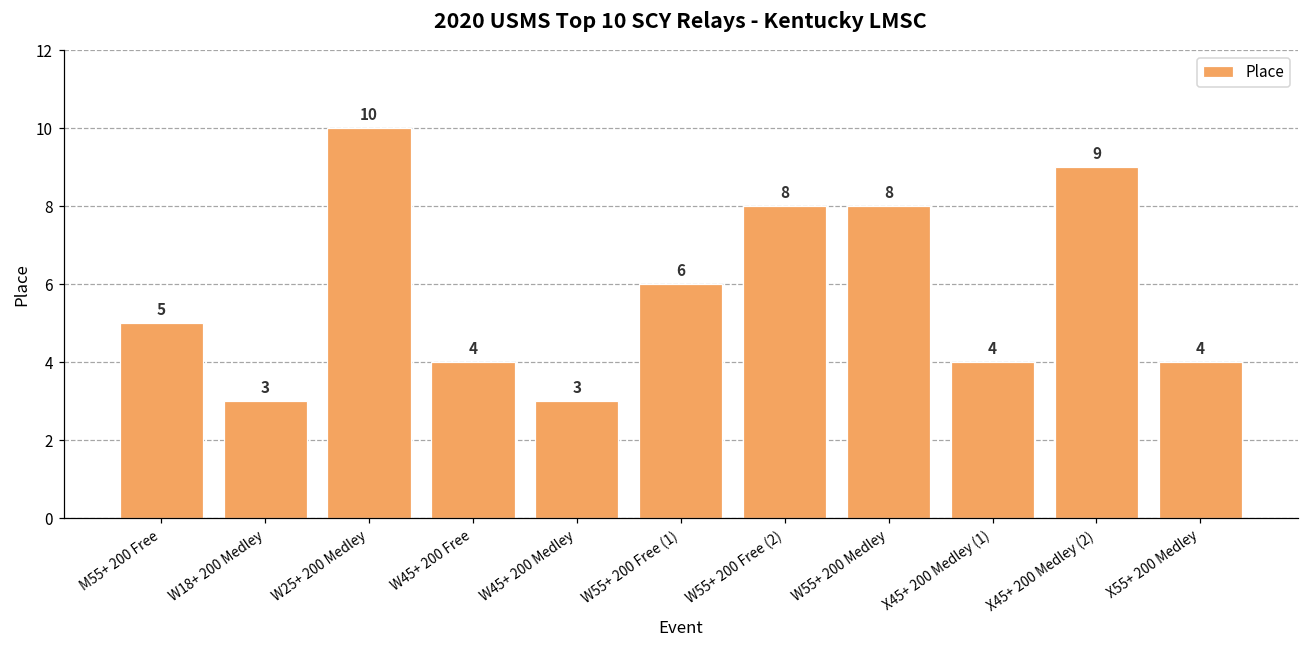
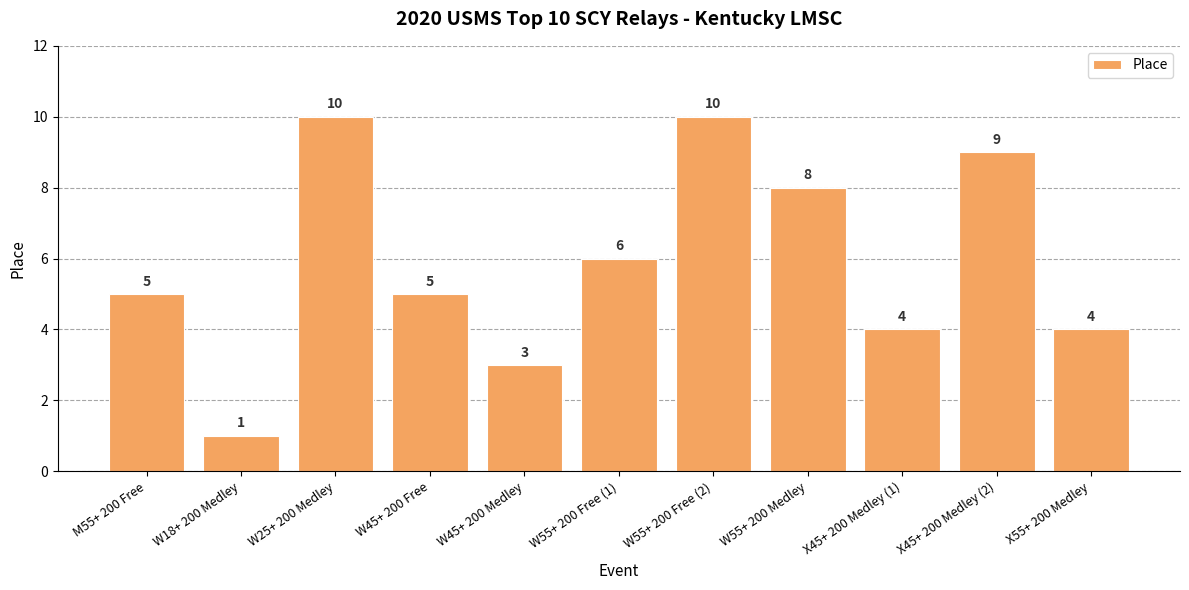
W18+ 200 Medley: 3 -> 1
W45+ 200 Free: 4 -> 5
W55+ 200 Free (2): 8 -> 10
